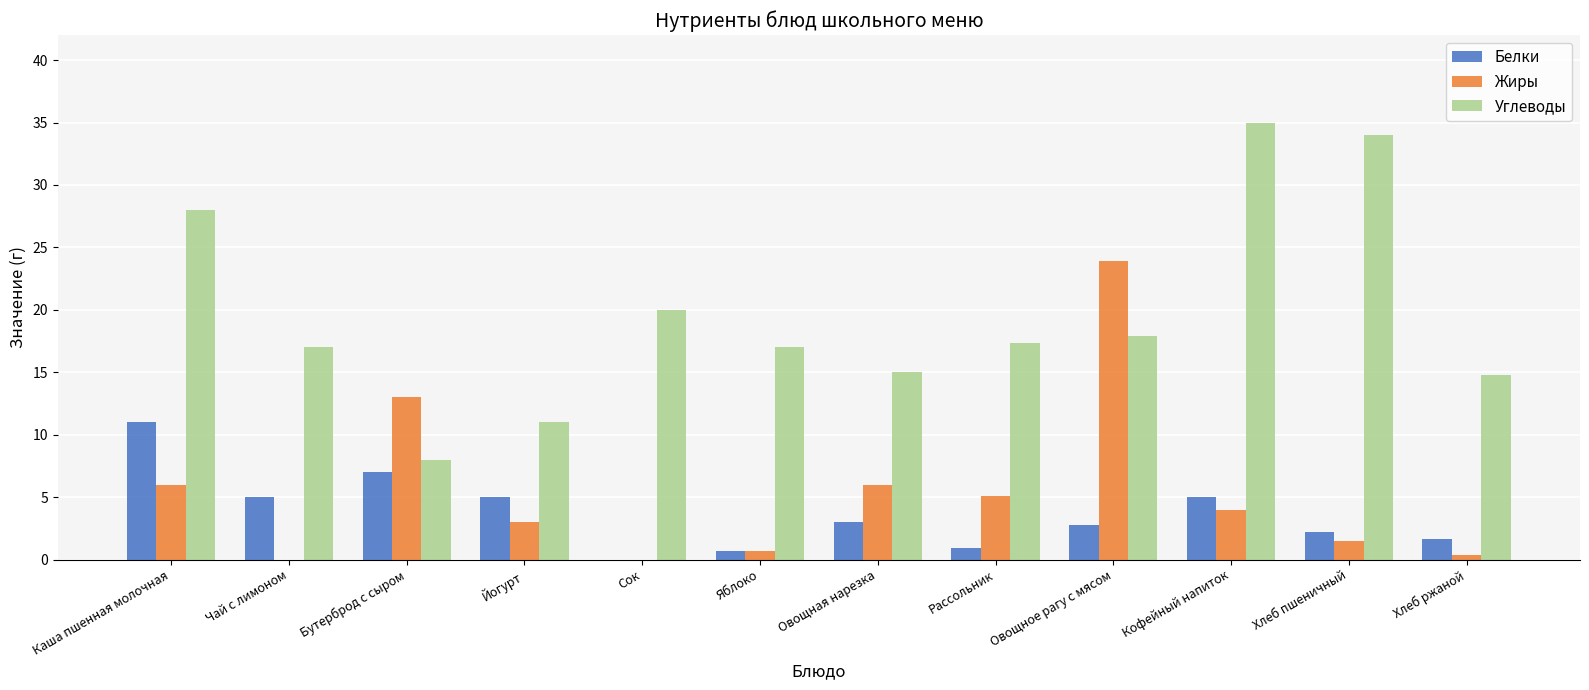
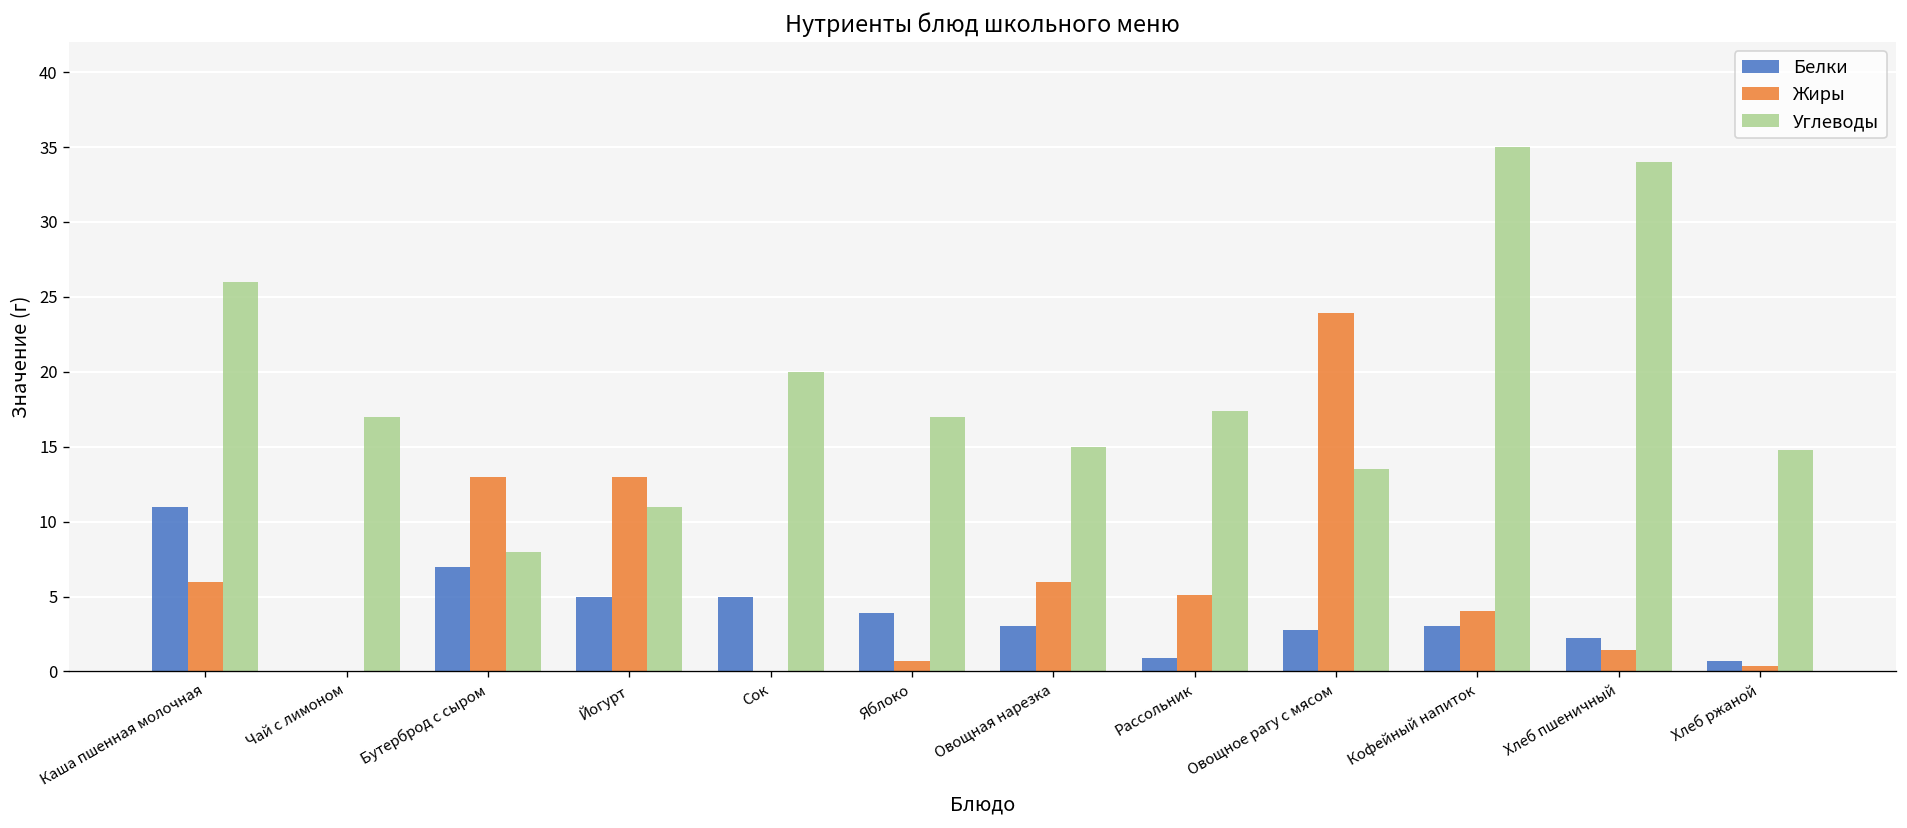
Углеводы, Каша пшенная молочная: 28 -> 26
Белки, Чай с лимоном: 5 -> 0
Жиры, Йогурт: 3 -> 13
Белки, Сок: 0 -> 5
Белки, Яблоко: 0.7 -> 3.9
Углеводы, Овощное рагу с мясом: 17.9 -> 13.5
Белки, Кофейный напиток: 5 -> 3
Белки, Хлеб ржаной: 1.7 -> 0.7
